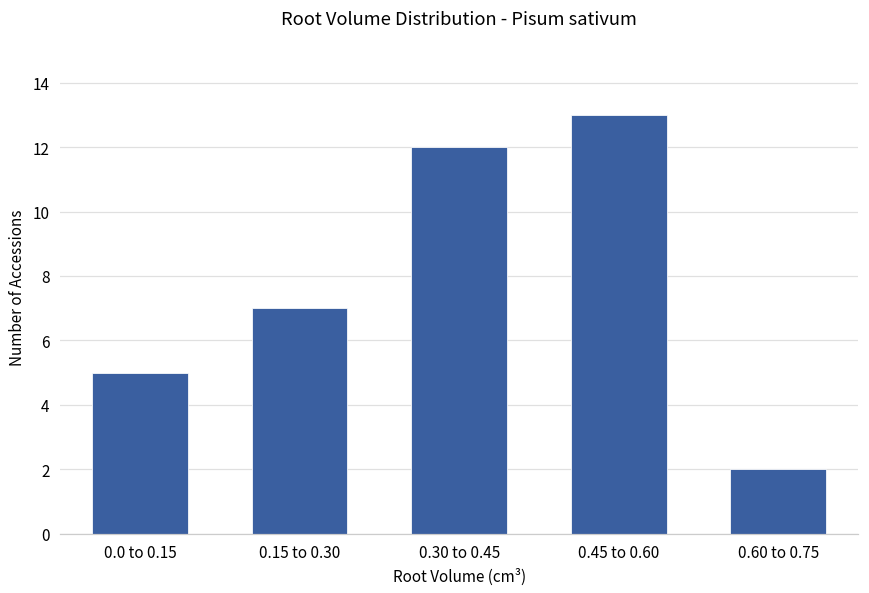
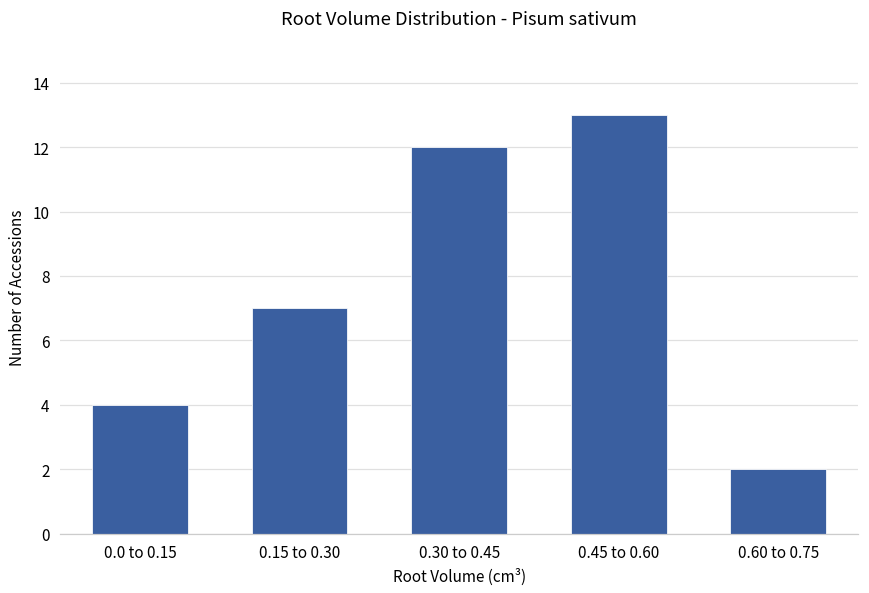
0.0 to 0.15: 5 -> 4
